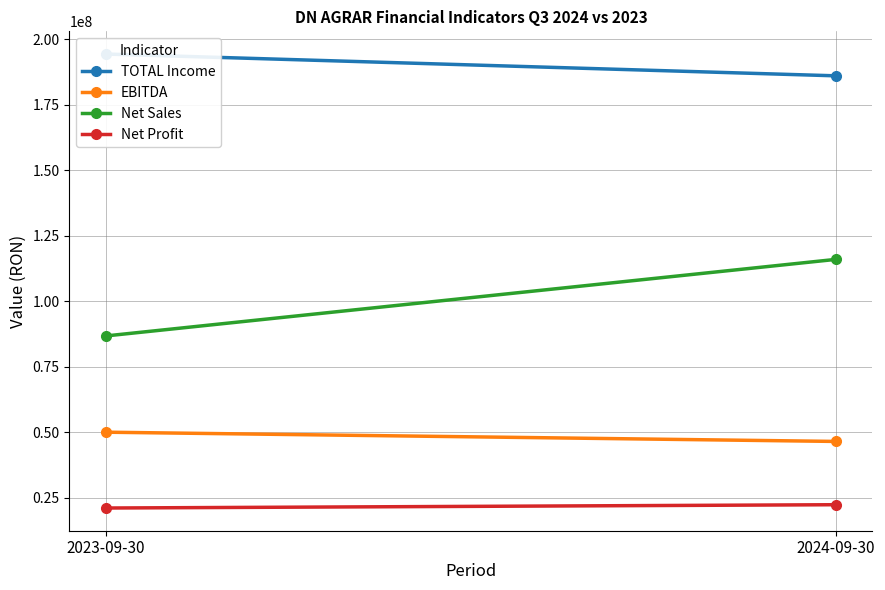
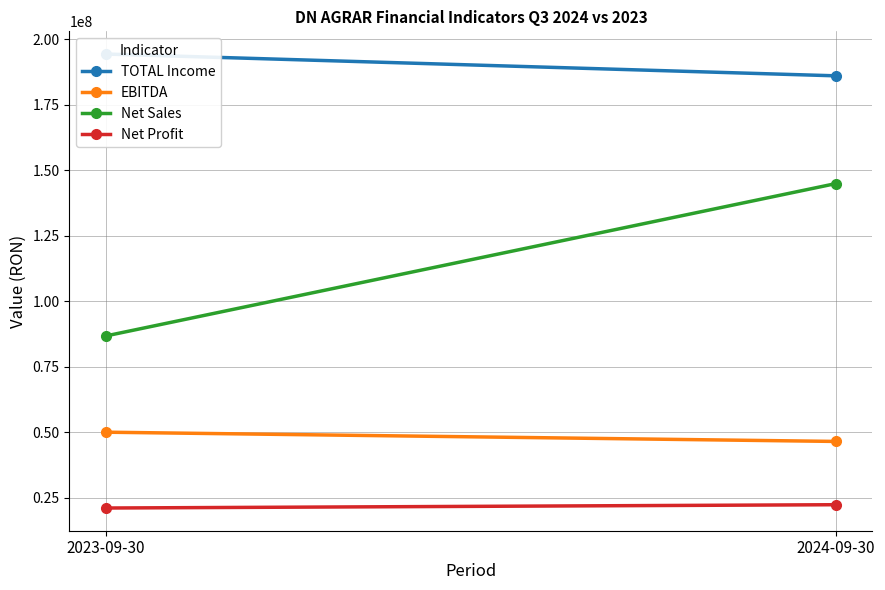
Net Sales, 2024-09-30: 116000000 -> 145000000
